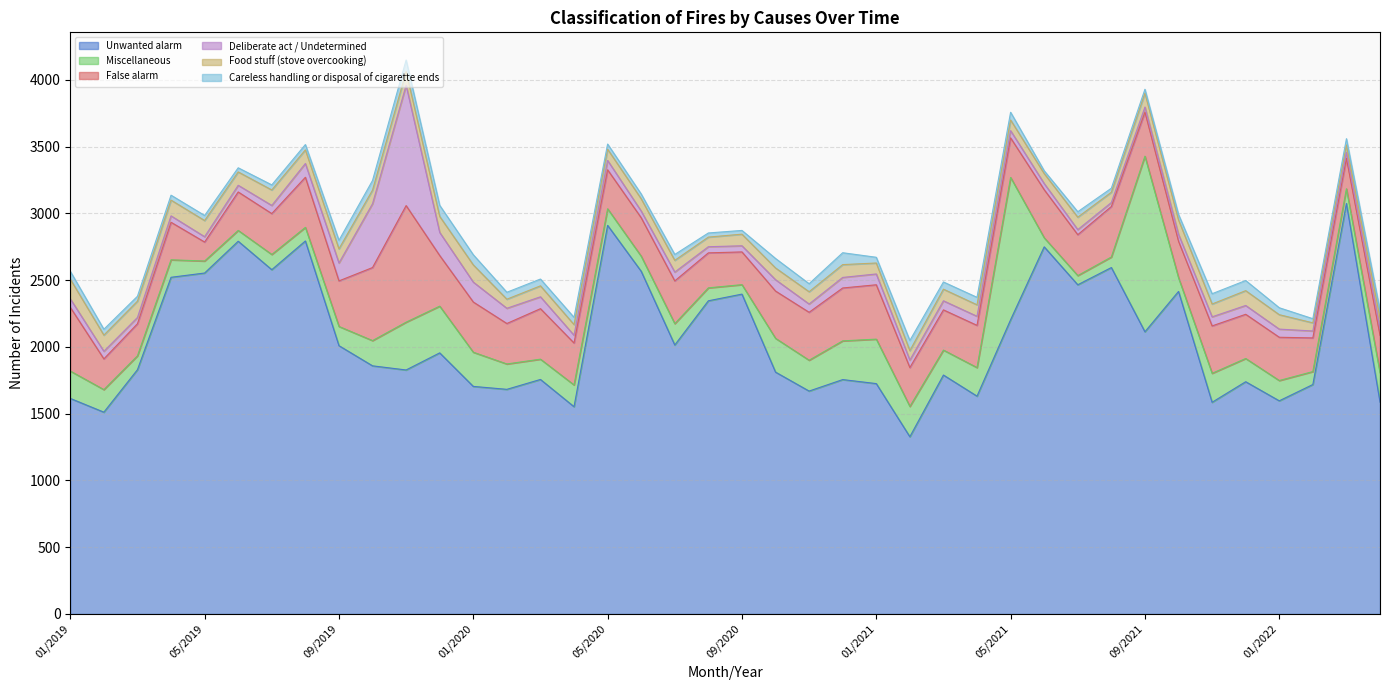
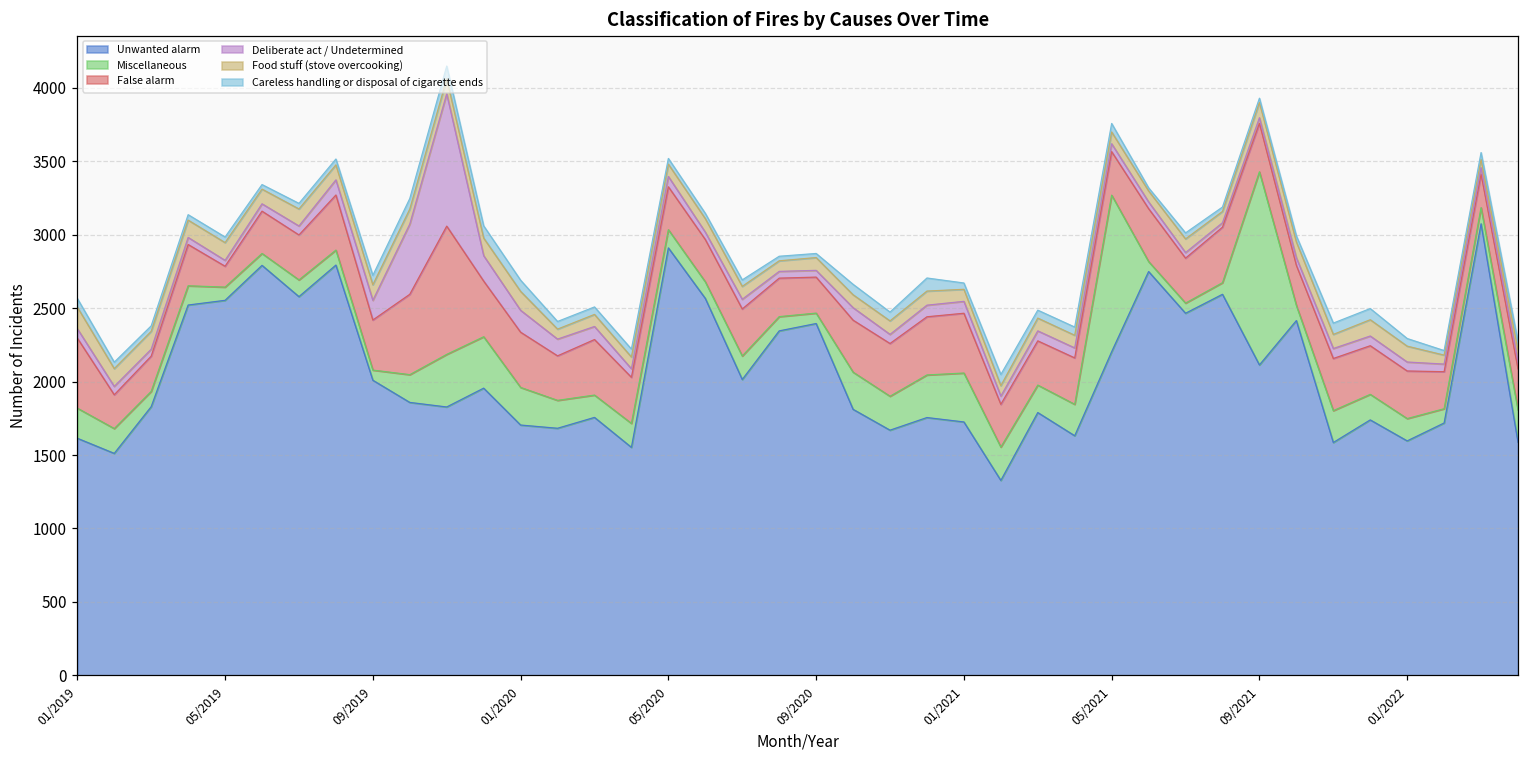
Miscellaneous, 09/2019: 140 -> 70
